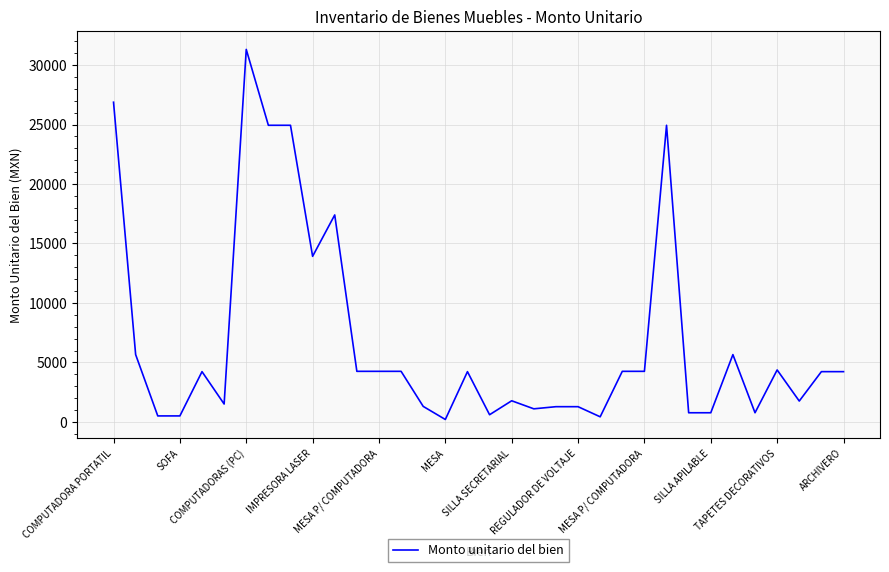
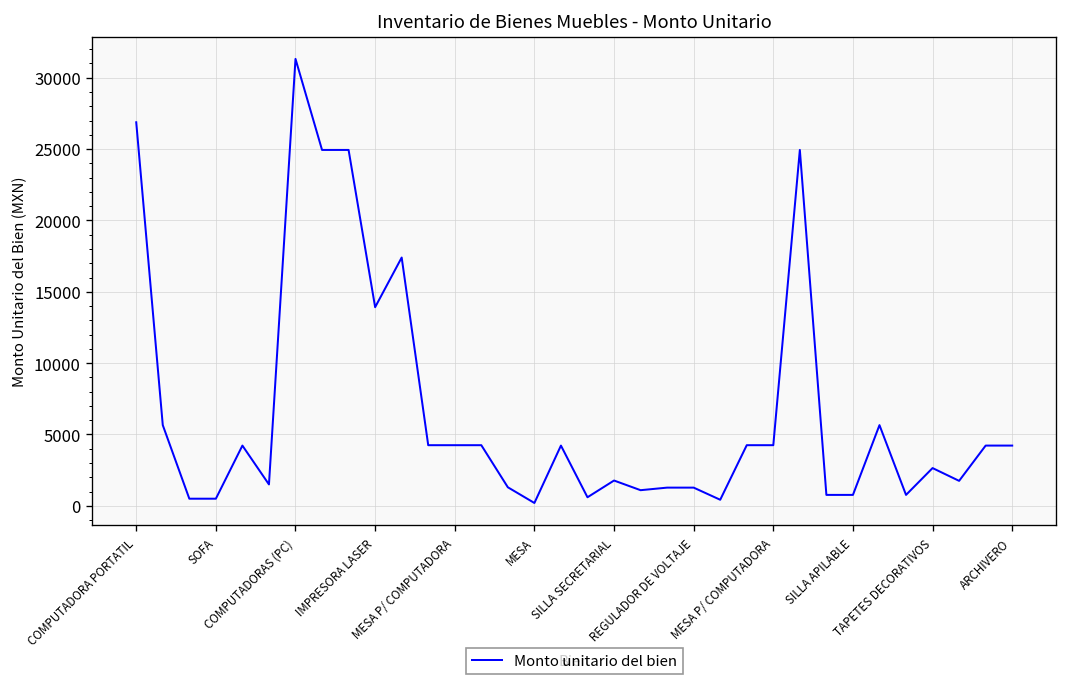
TAPETES DECORATIVOS: 4400 -> 2600
